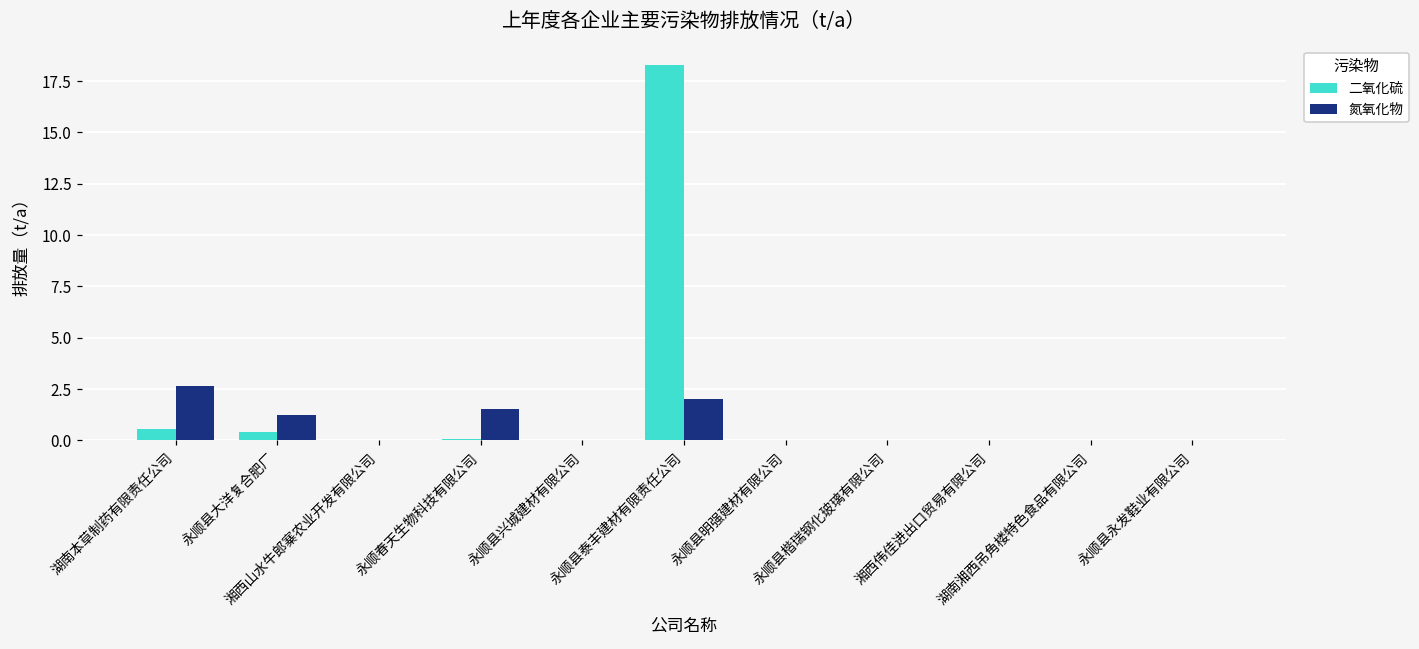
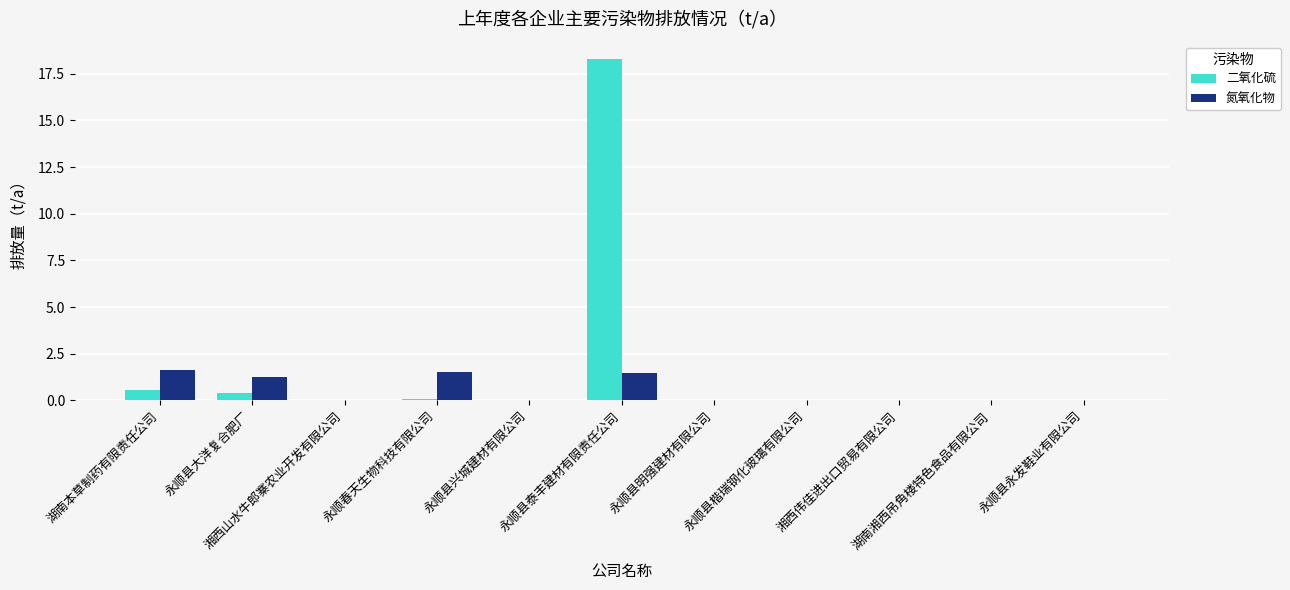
氮氧化物, 湖南本草制药有限责任公司: 2.7 -> 1.6
氮氧化物, 永顺县泰丰建材有限责任公司: 2.0 -> 1.5
